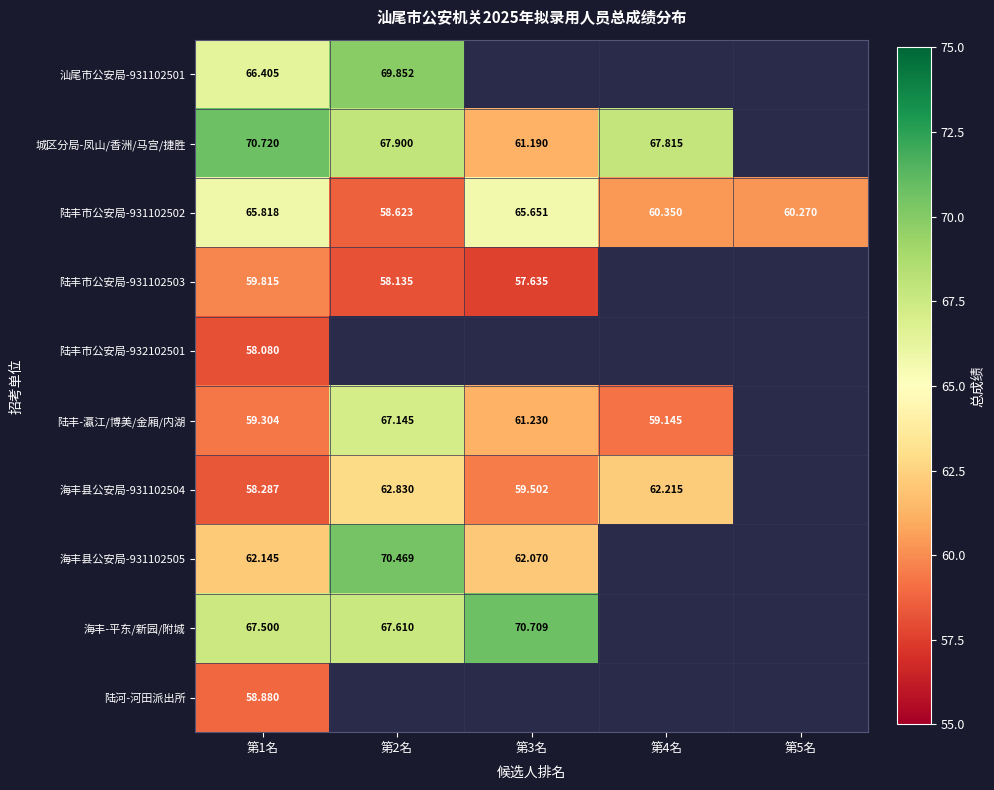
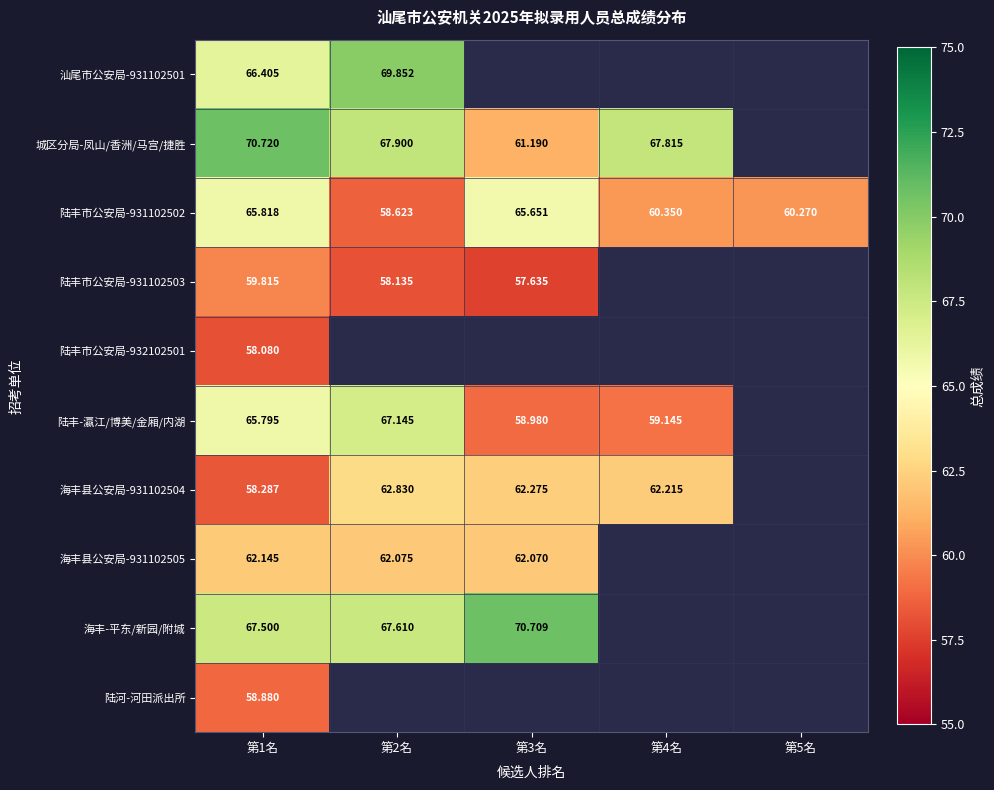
陆丰-瀛江/博美/金厢/内湖, 第1名: 59.304 -> 65.795
陆丰-瀛江/博美/金厢/内湖, 第3名: 61.230 -> 58.980
海丰县公安局-931102504, 第3名: 59.502 -> 62.275
海丰县公安局-931102505, 第2名: 70.469 -> 62.075
